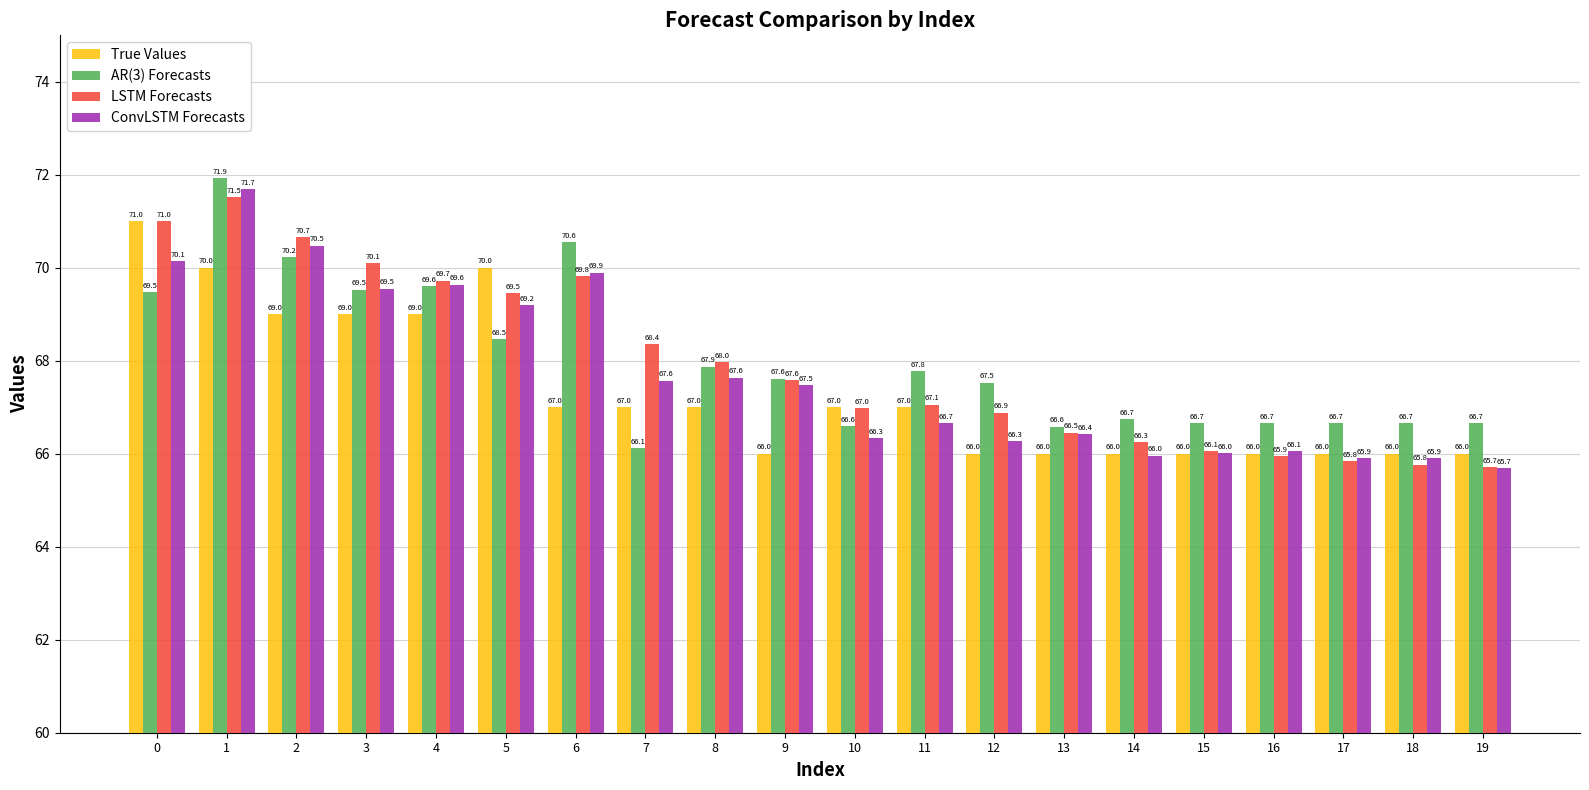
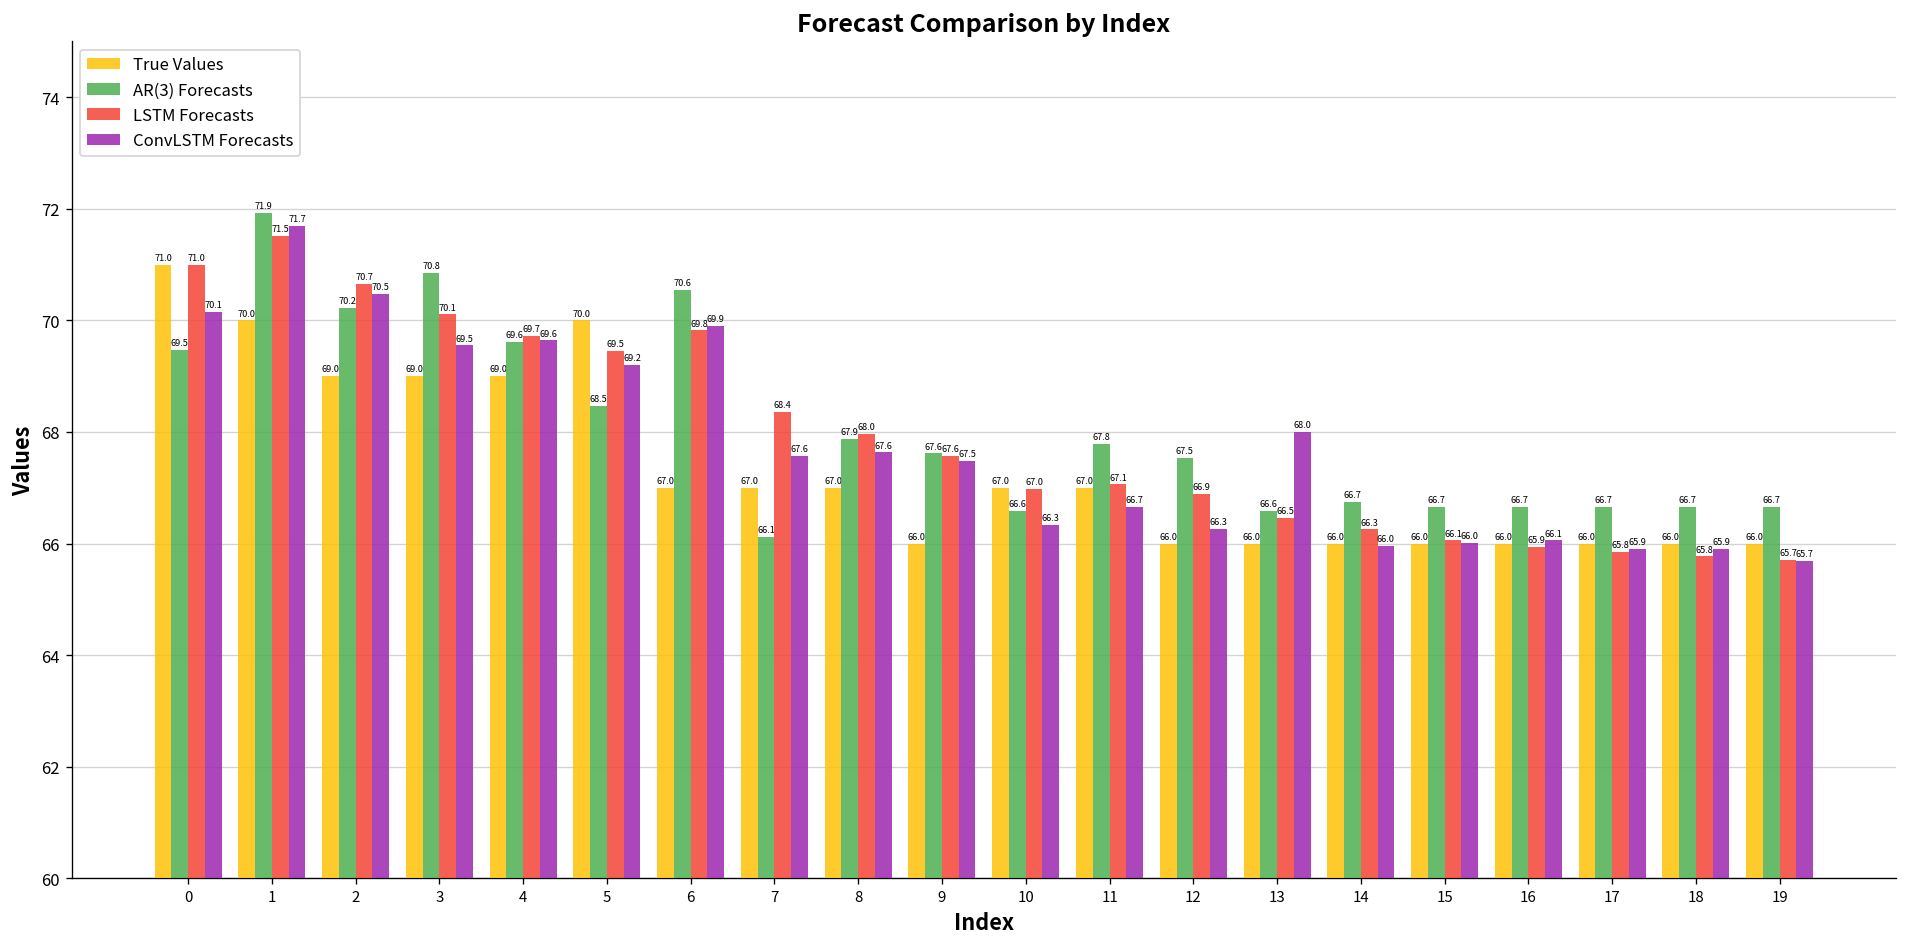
AR(3) Forecasts, 3: 69.5 -> 70.8
ConvLSTM Forecasts, 13: 66.4 -> 68.0
